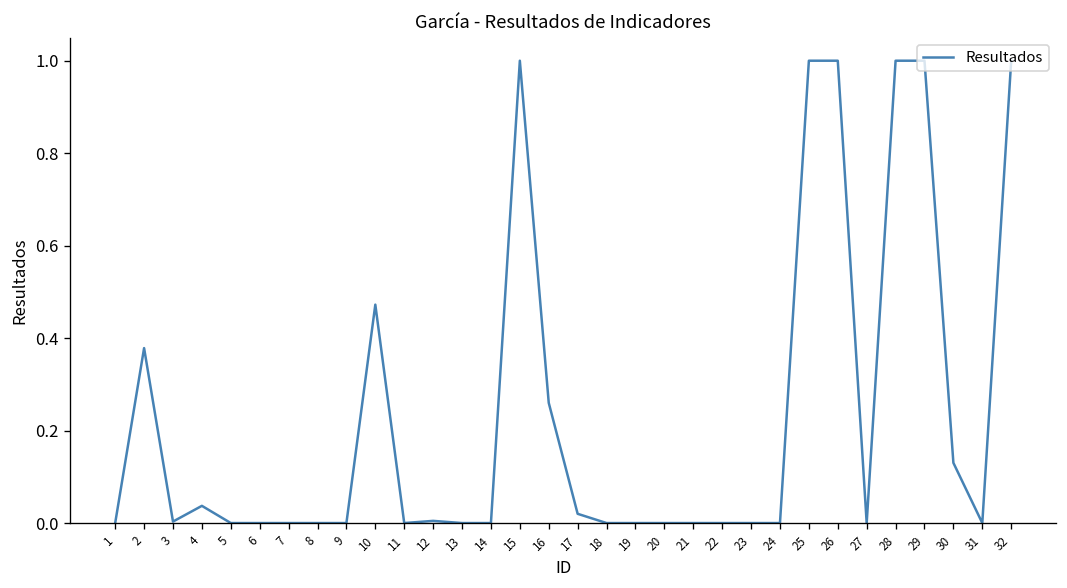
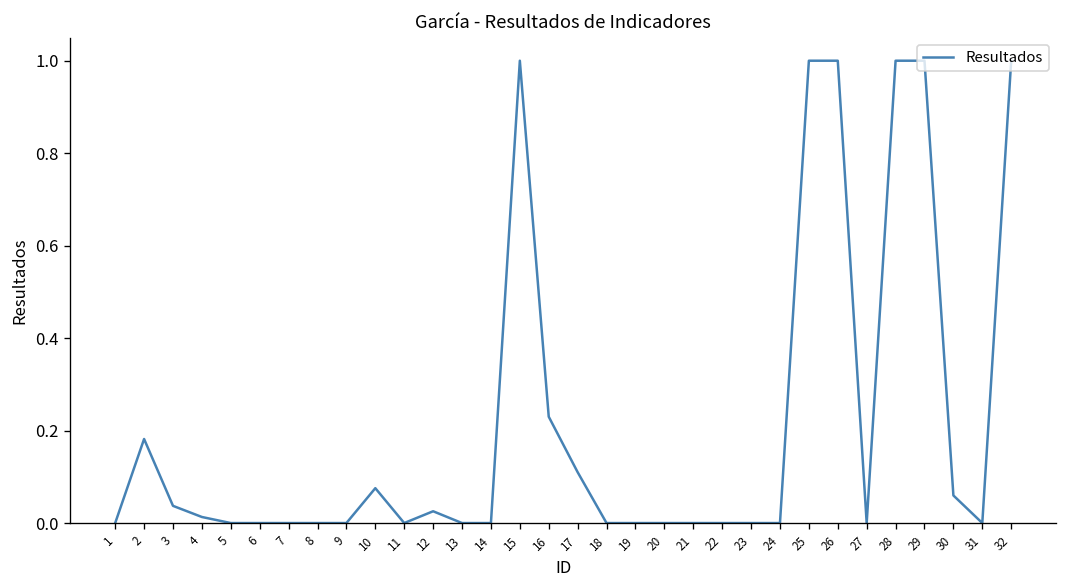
2: 0.38 -> 0.18
3: 0.00 -> 0.04
4: 0.04 -> 0.01
10: 0.47 -> 0.08
12: 0.00 -> 0.03
16: 0.26 -> 0.23
17: 0.02 -> 0.11
30: 0.13 -> 0.06
